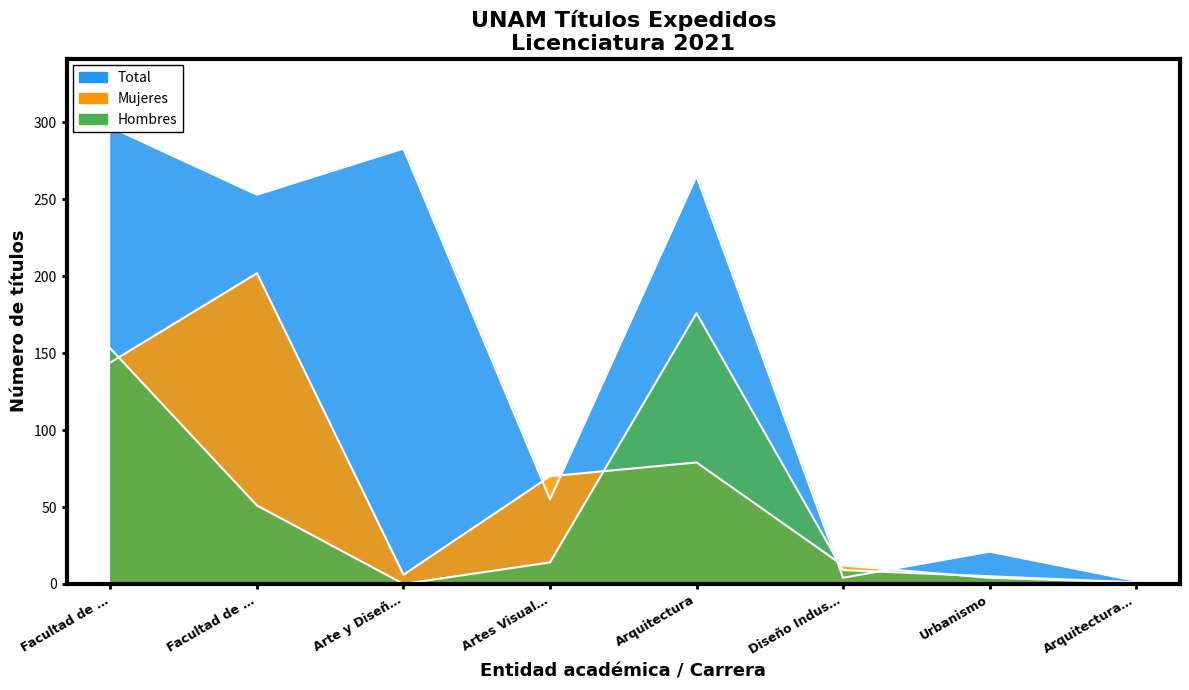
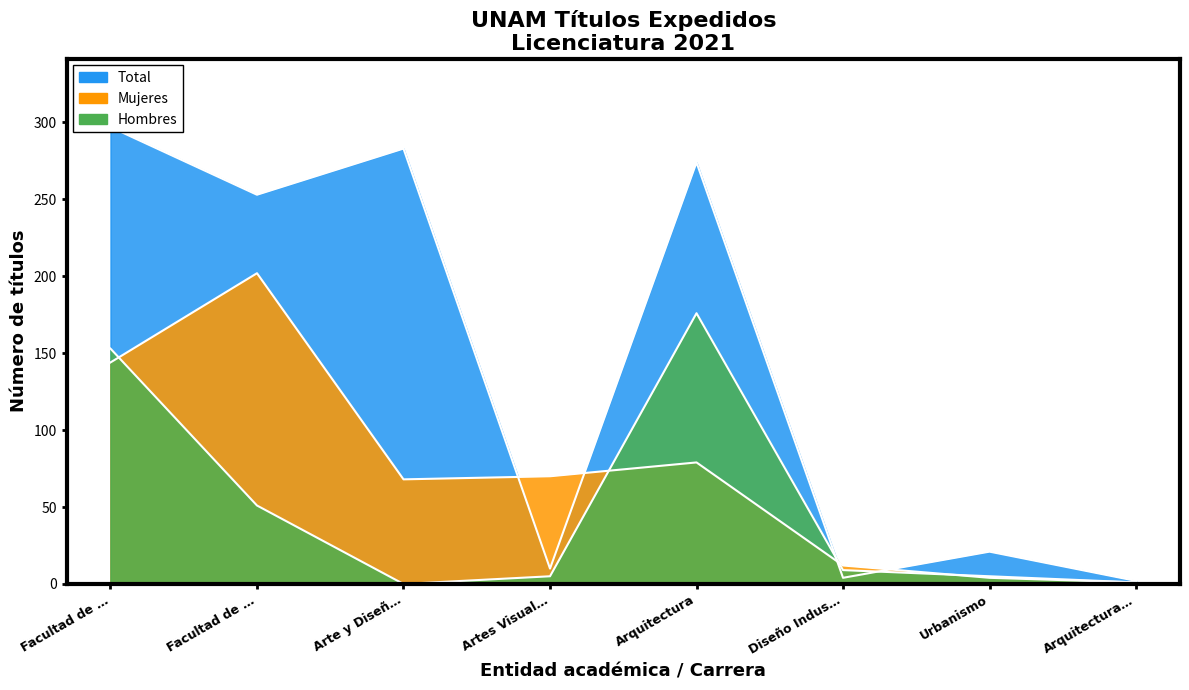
Mujeres, Arte y Diseñ…: 6 -> 68
Total, Artes Visual…: 55 -> 10
Hombres, Artes Visual…: 14 -> 5
Total, Arquitectura: 265 -> 274
